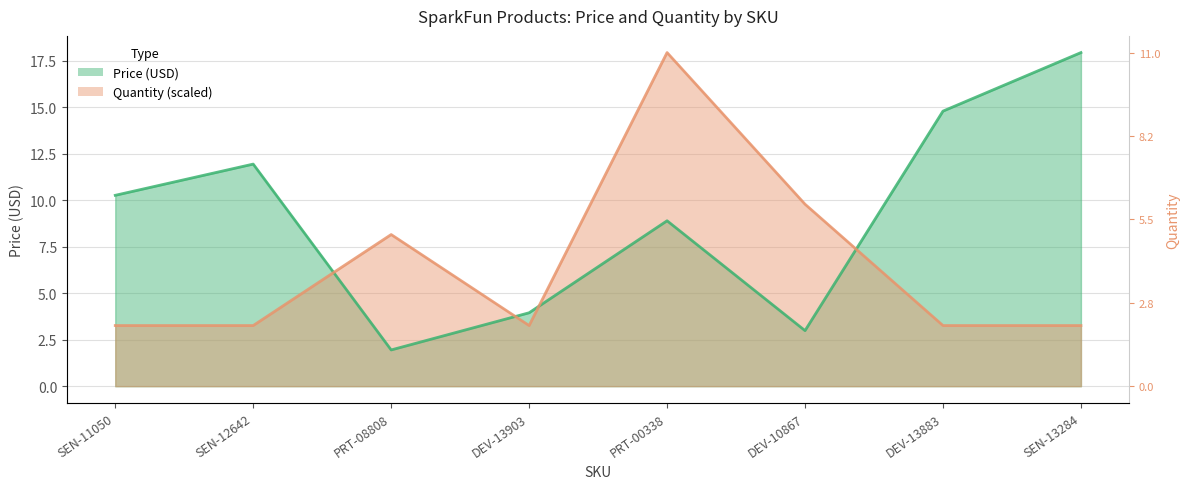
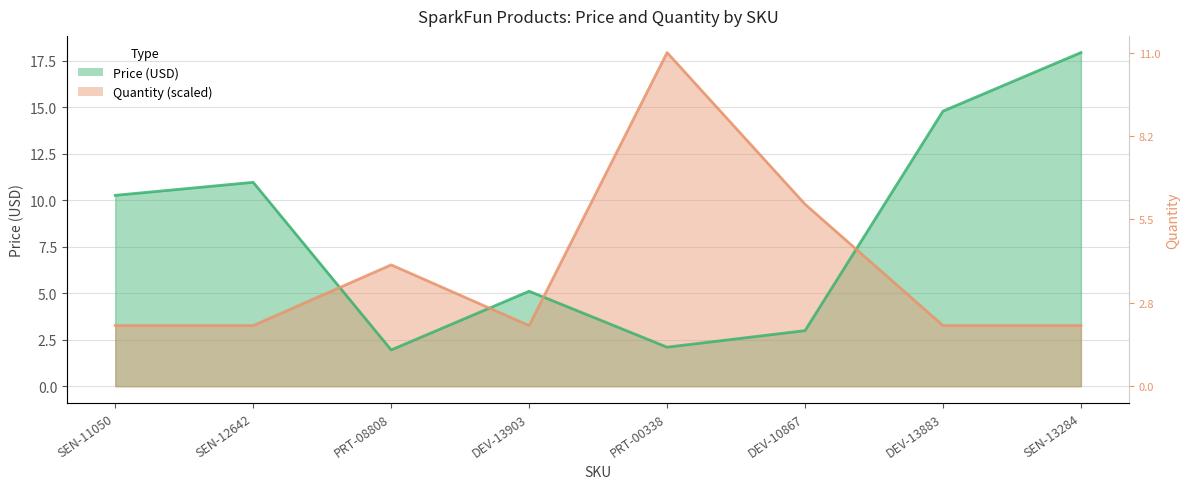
Price (USD), SEN-12642: 12.0 -> 11.0
Quantity (scaled), PRT-08808: 8.2 -> 6.5
Price (USD), DEV-13903: 4.0 -> 5.1
Price (USD), PRT-00338: 8.9 -> 2.1
